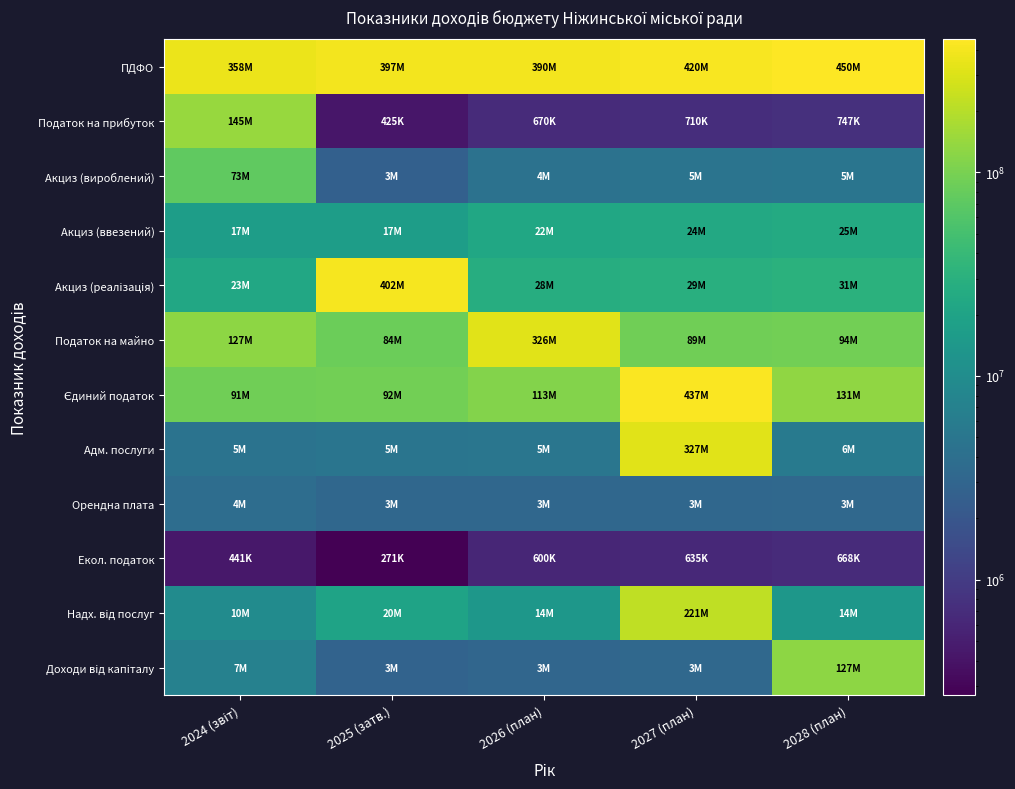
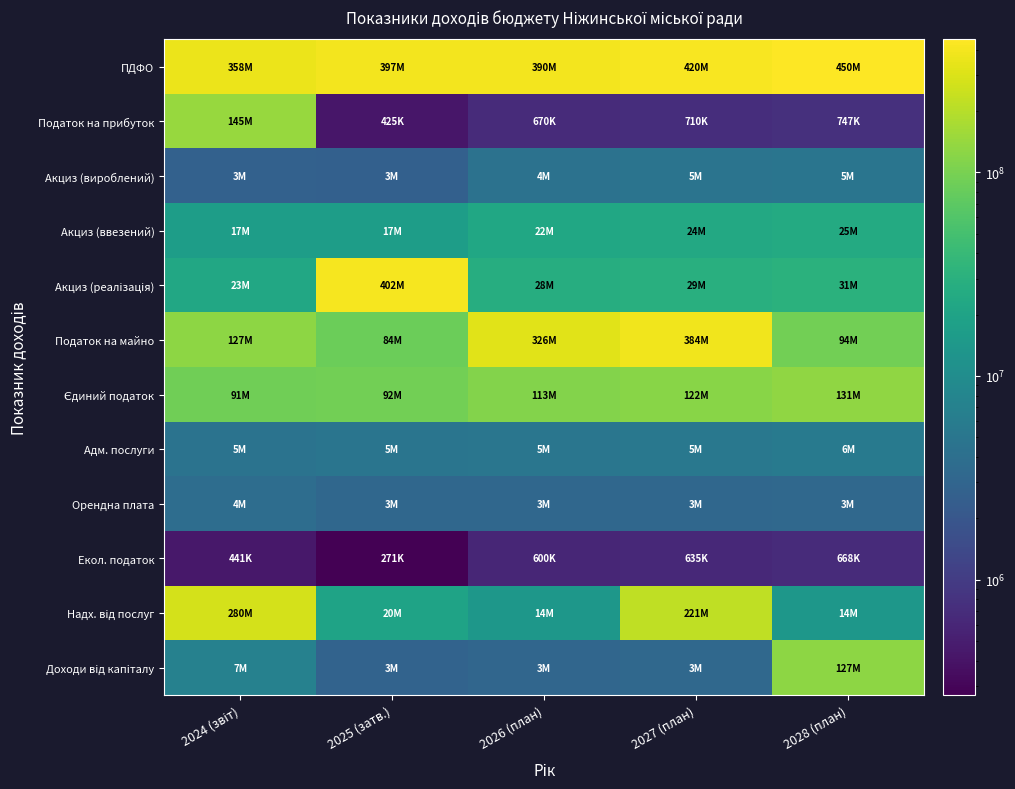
Акциз (вироблений), 2024 (звіт): 73M -> 3M
Податок на майно, 2027 (план): 89M -> 384M
Єдиний податок, 2027 (план): 437M -> 122M
Адм. послуги, 2027 (план): 327M -> 5M
Надх. від послуг, 2024 (звіт): 10M -> 280M
